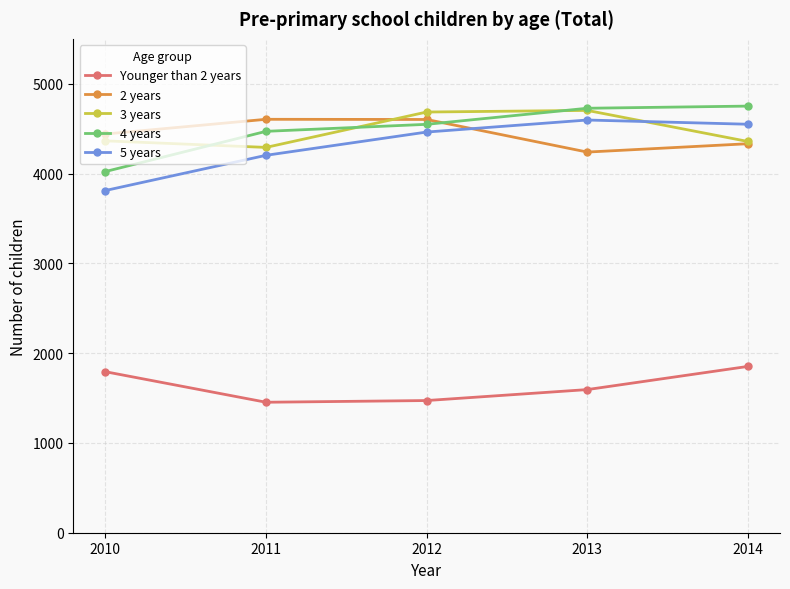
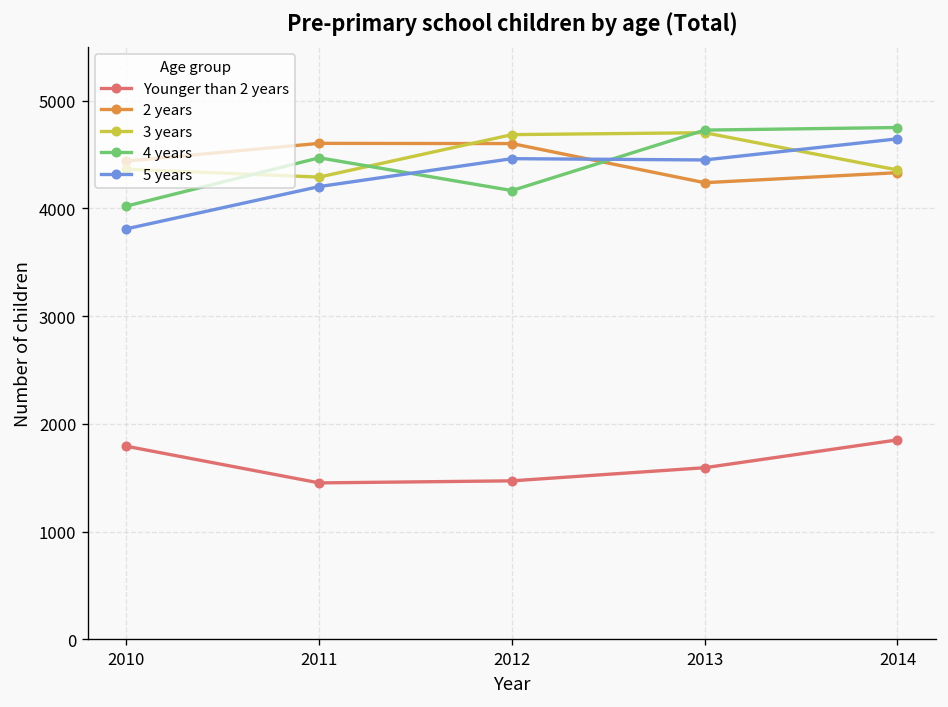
4 years, 2012: 4500 -> 4200
5 years, 2013: 4600 -> 4500
5 years, 2014: 4500 -> 4600
